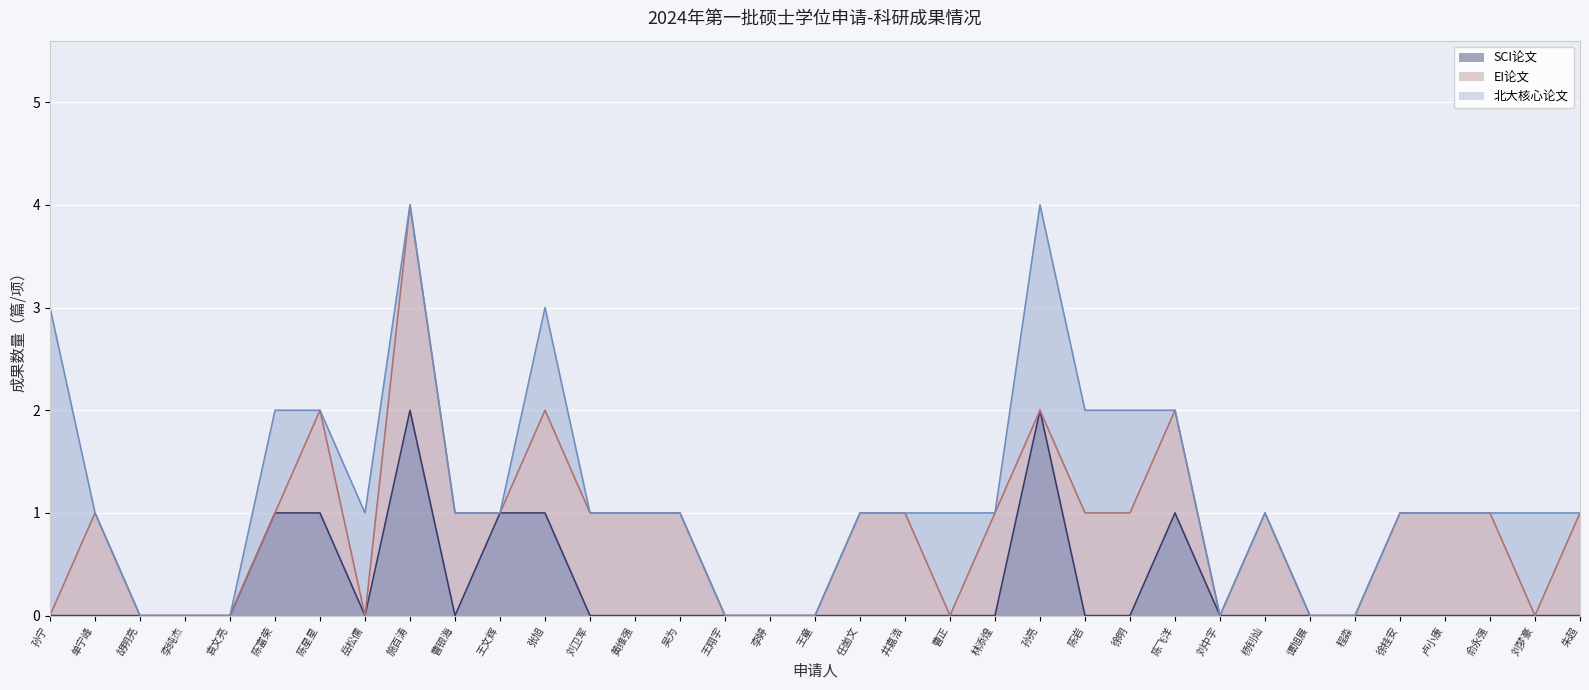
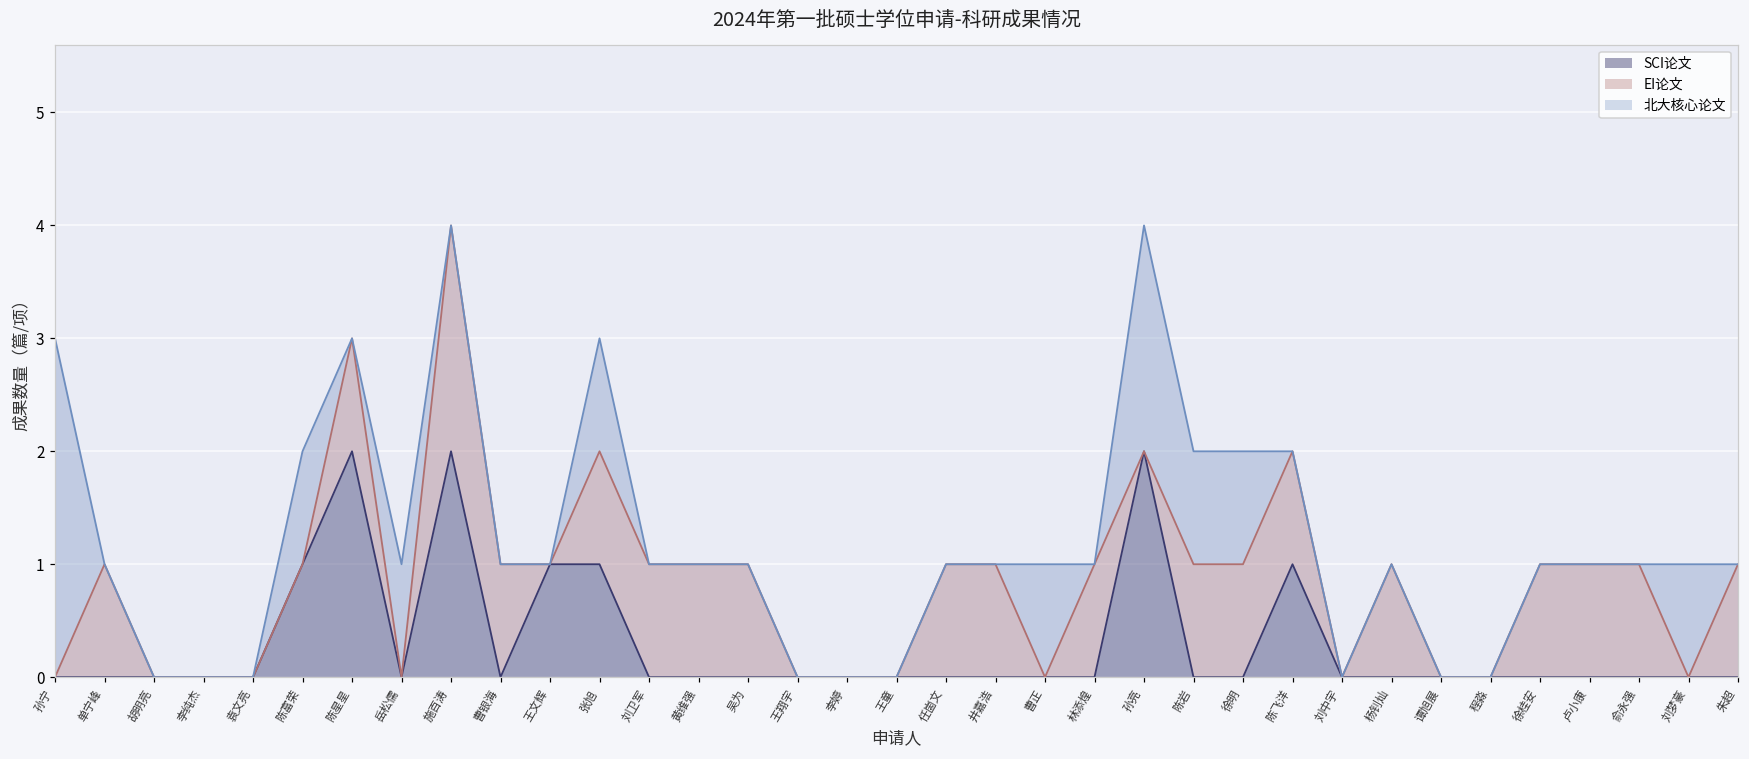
SCI论文, 陈星星: 1 -> 2
